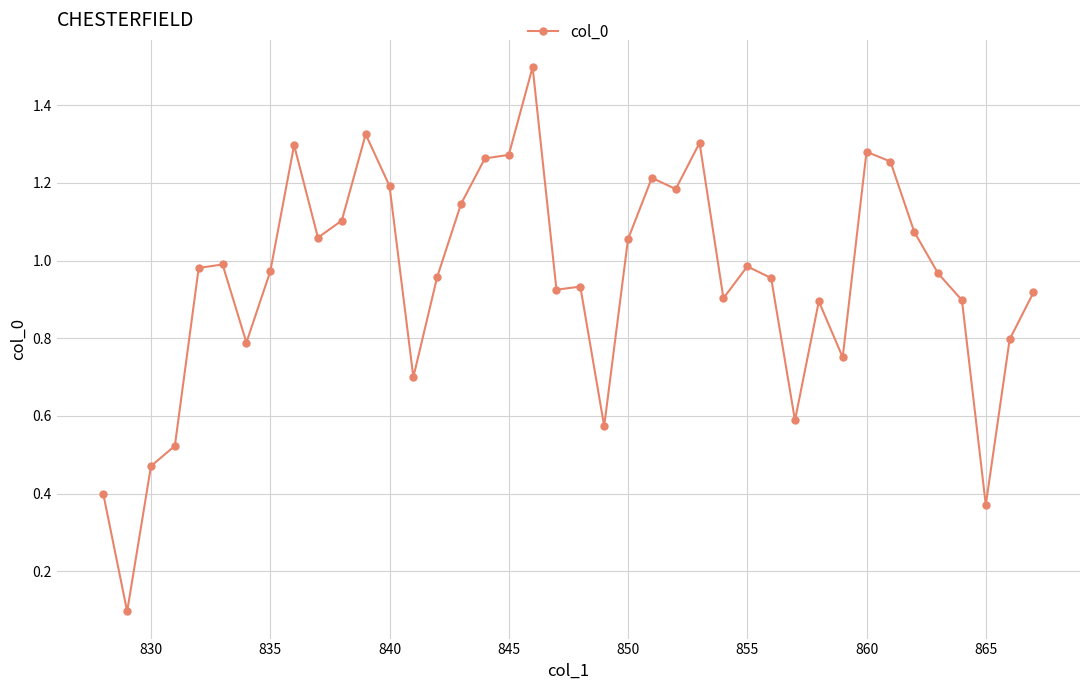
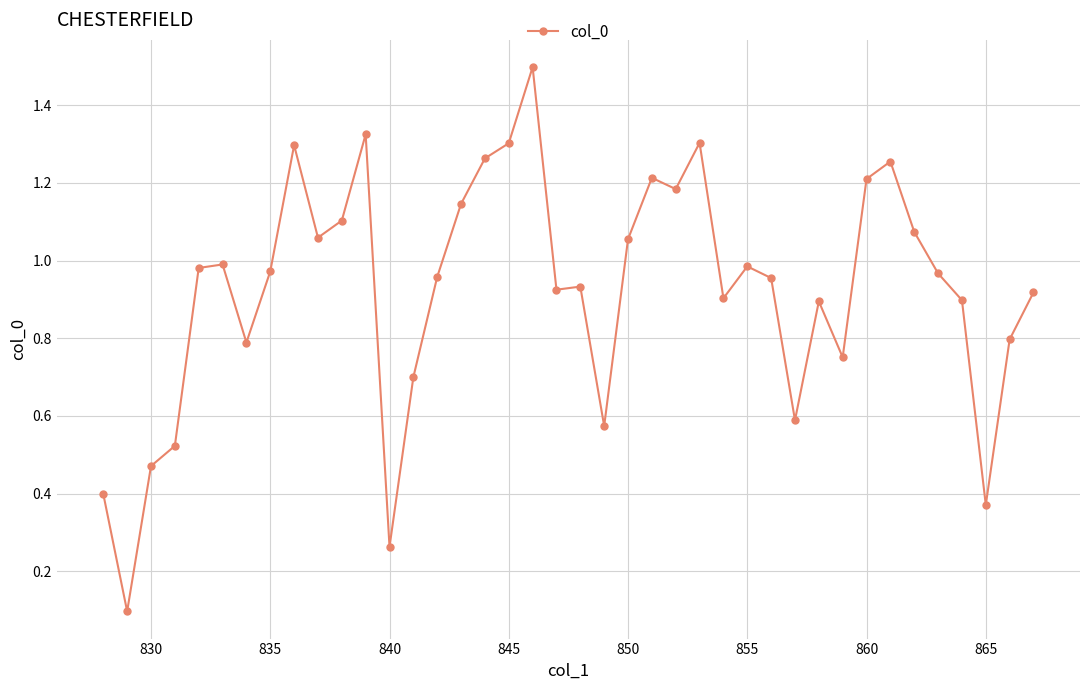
840: 1.19 -> 0.26
845: 1.27 -> 1.30
860: 1.28 -> 1.21
